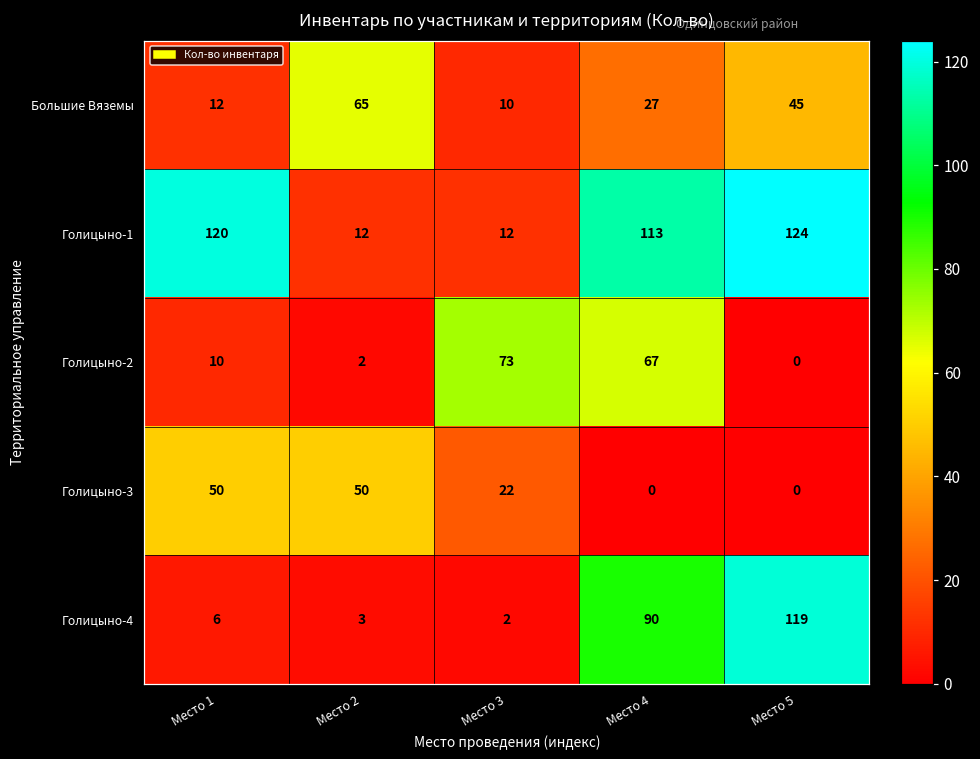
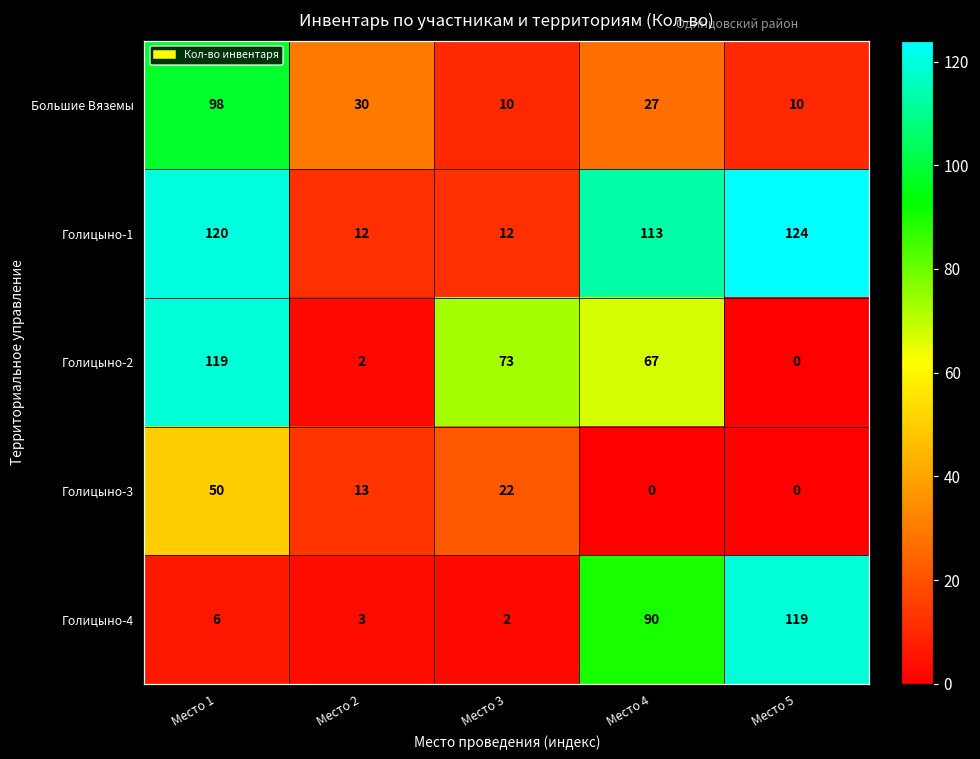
Большие Вяземы, Место 1: 12 -> 98
Большие Вяземы, Место 2: 65 -> 30
Большие Вяземы, Место 5: 45 -> 10
Голицыно-2, Место 1: 10 -> 119
Голицыно-3, Место 2: 50 -> 13
